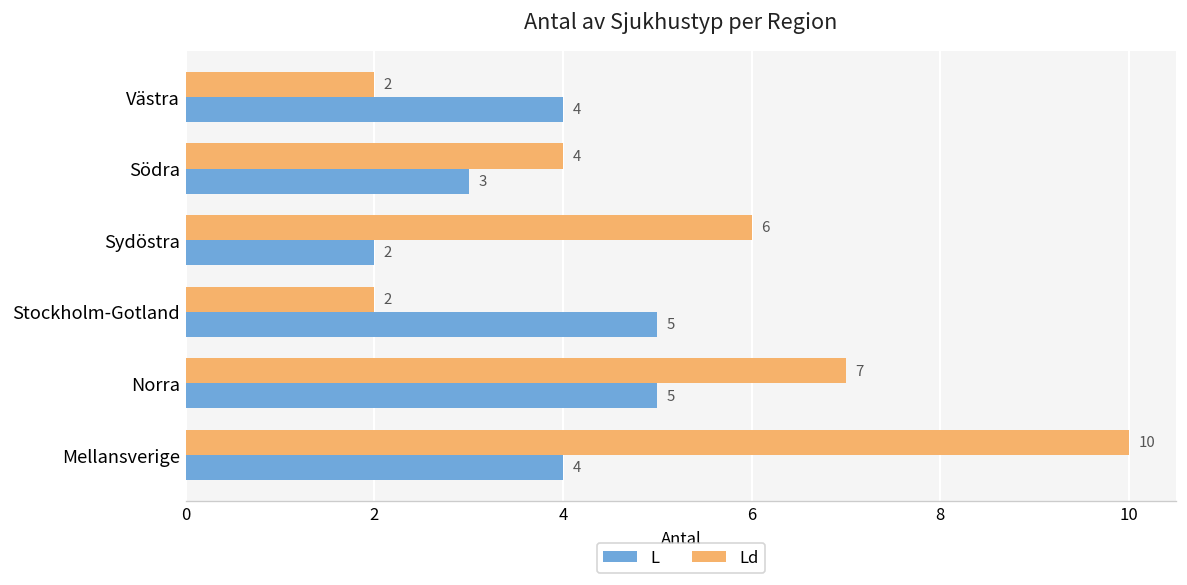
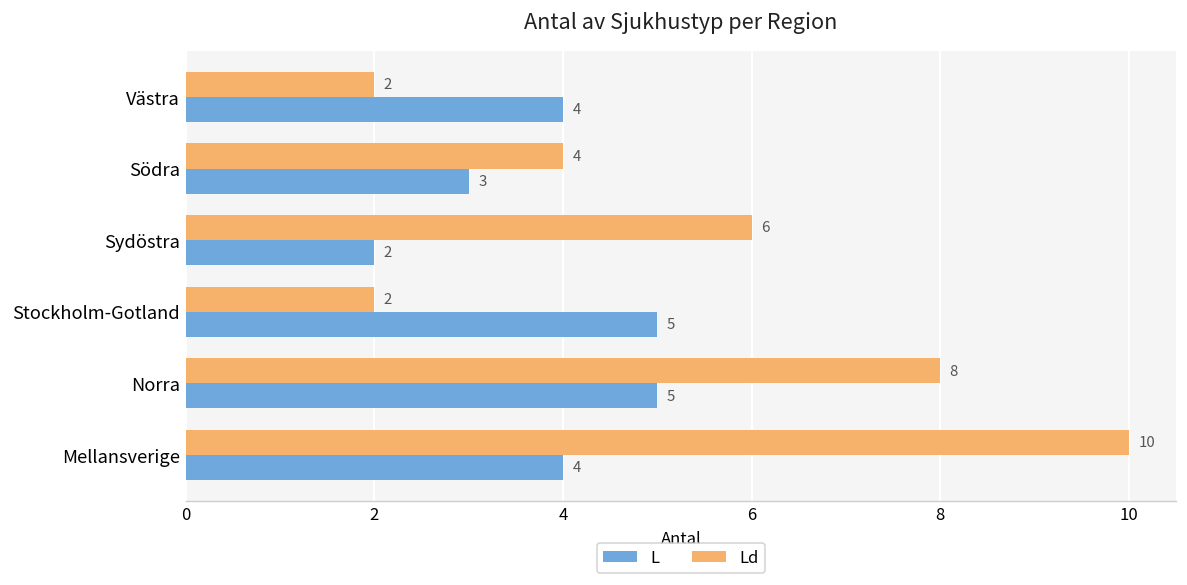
Ld, Norra: 7 -> 8
